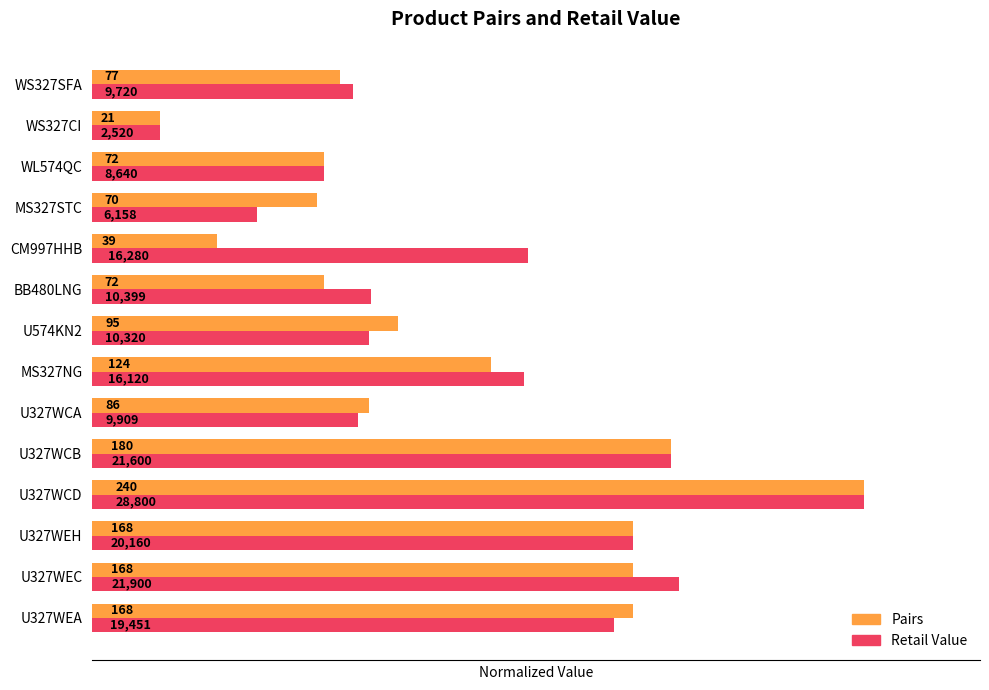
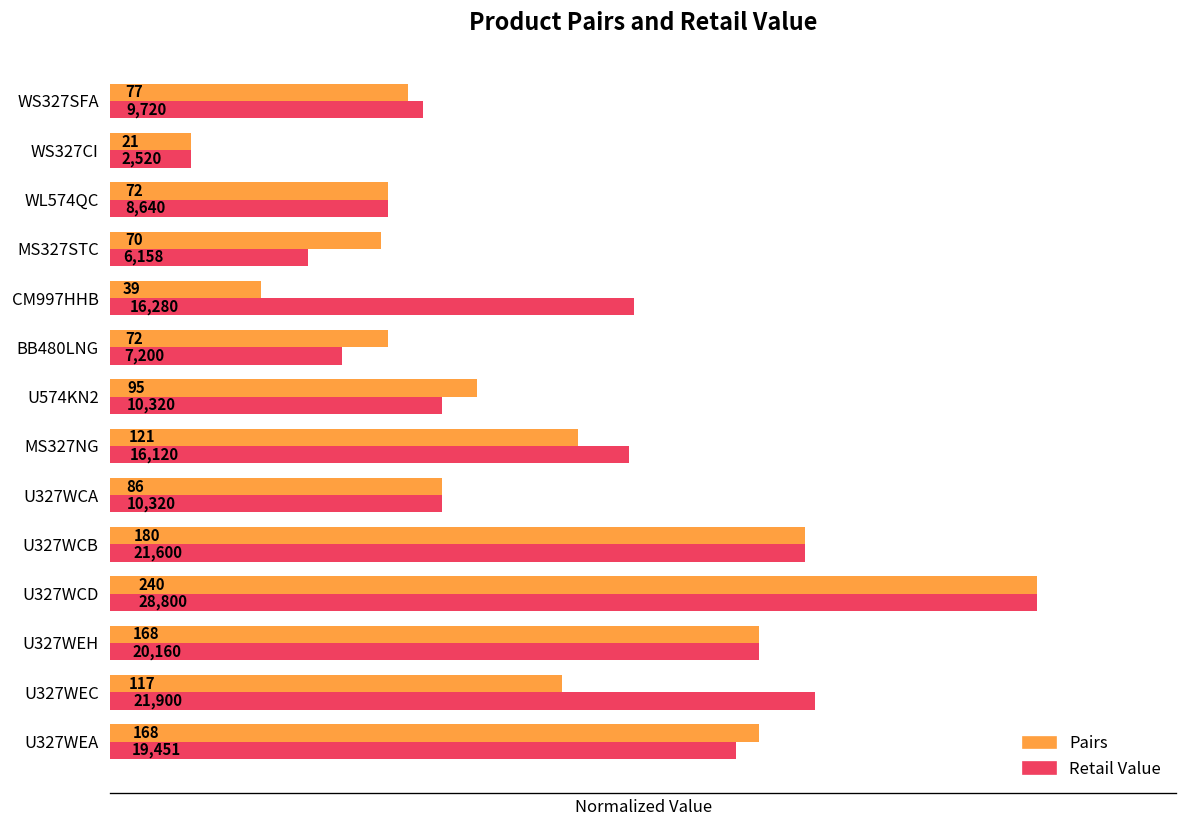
Retail Value, BB480LNG: 10,399 -> 7,200
Pairs, MS327NG: 124 -> 121
Retail Value, U327WCA: 9,909 -> 10,320
Pairs, U327WEC: 168 -> 117
